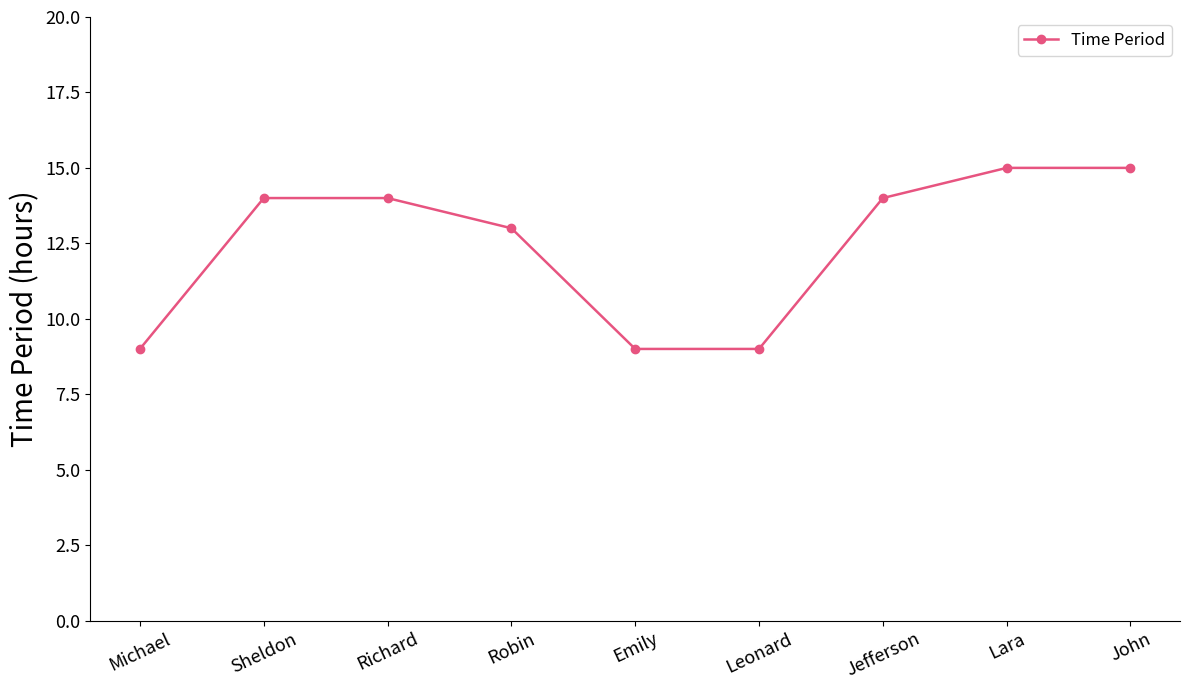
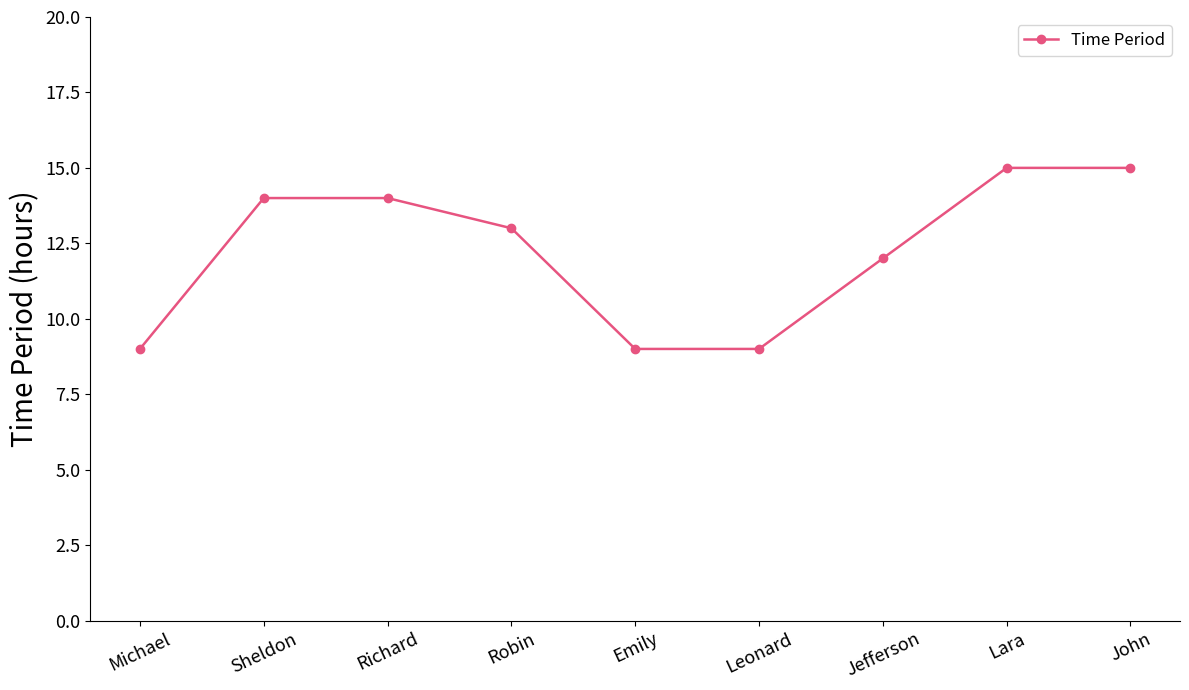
Jefferson: 14 -> 12
